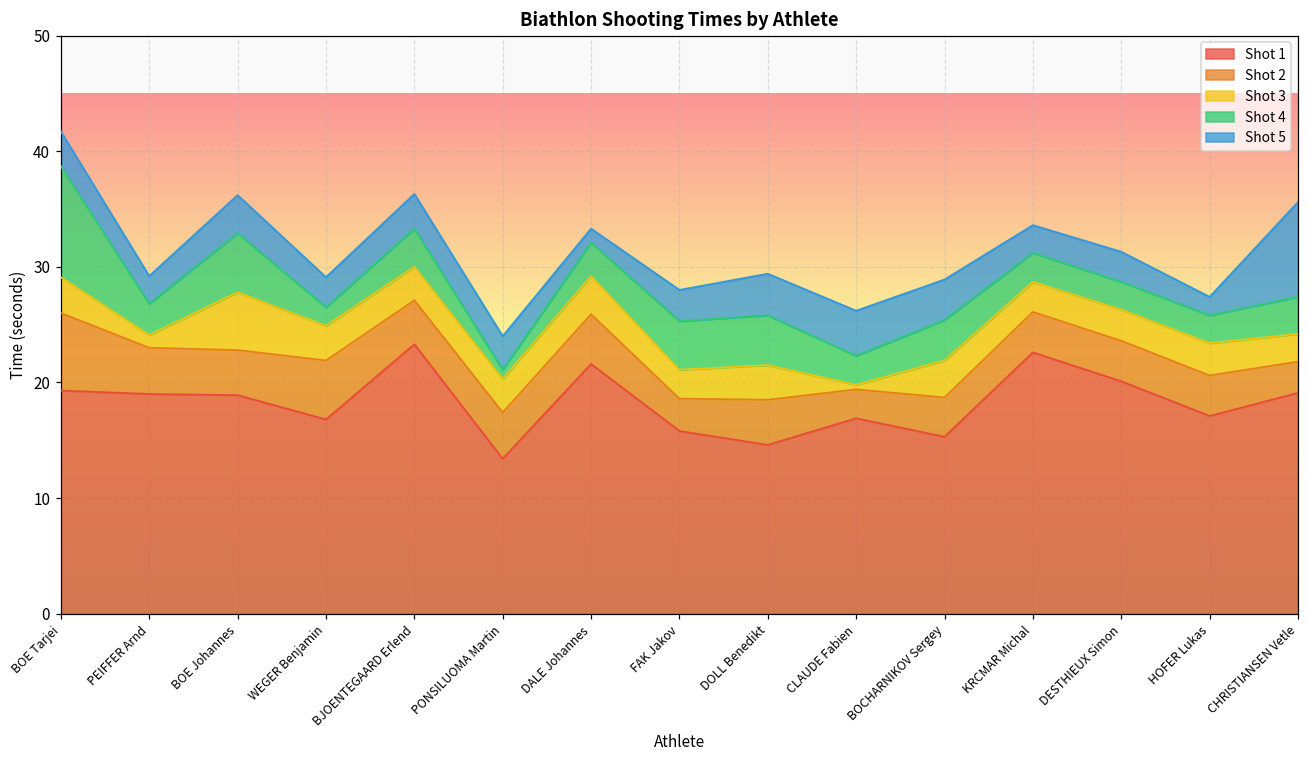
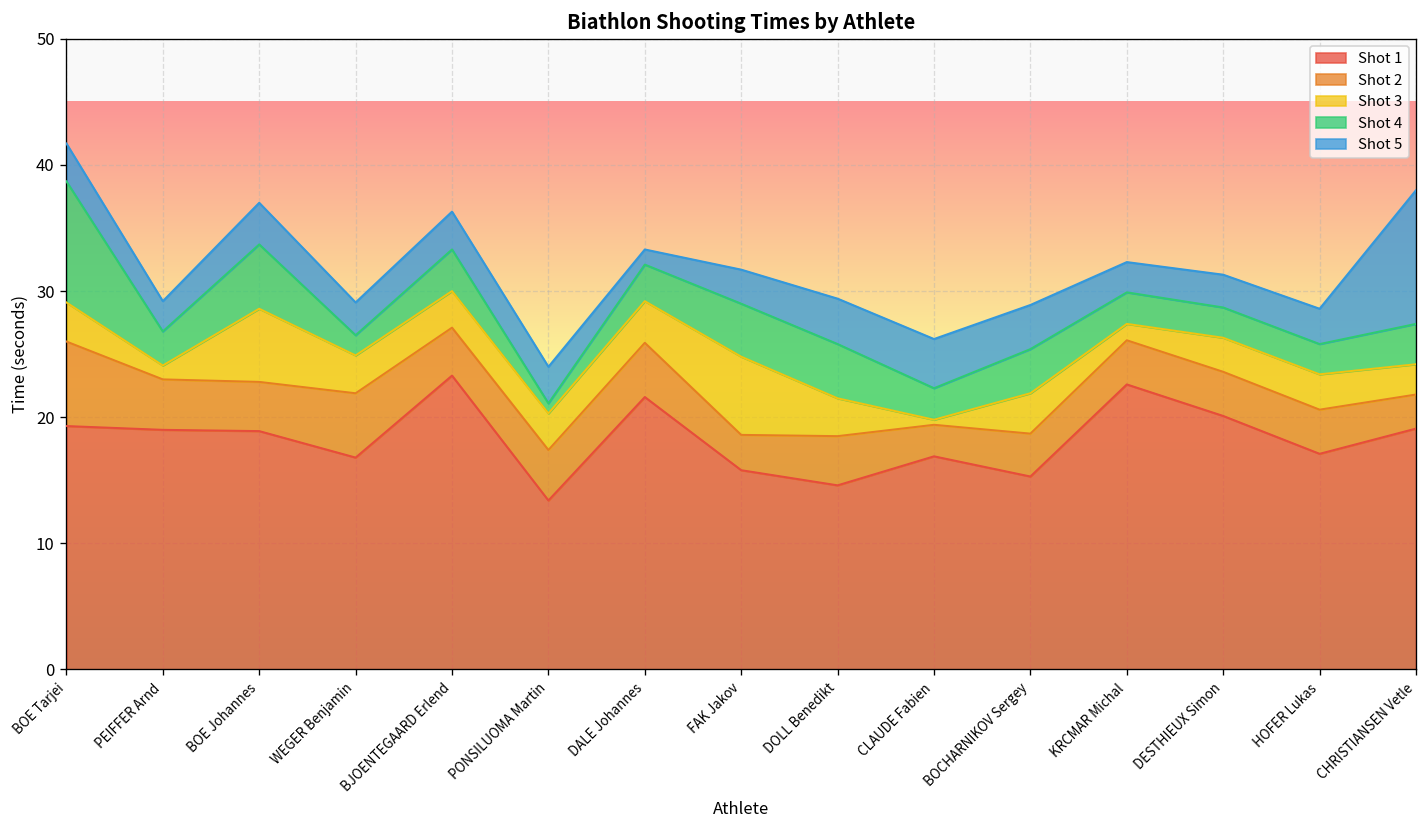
Shot 3, BOE Johannes: 5.0 -> 5.8
Shot 3, FAK Jakov: 2.5 -> 6.2
Shot 3, KRCMAR Michal: 2.6 -> 1.3
Shot 5, HOFER Lukas: 1.6 -> 2.8
Shot 5, CHRISTIANSEN Vetle: 8.2 -> 10.6
